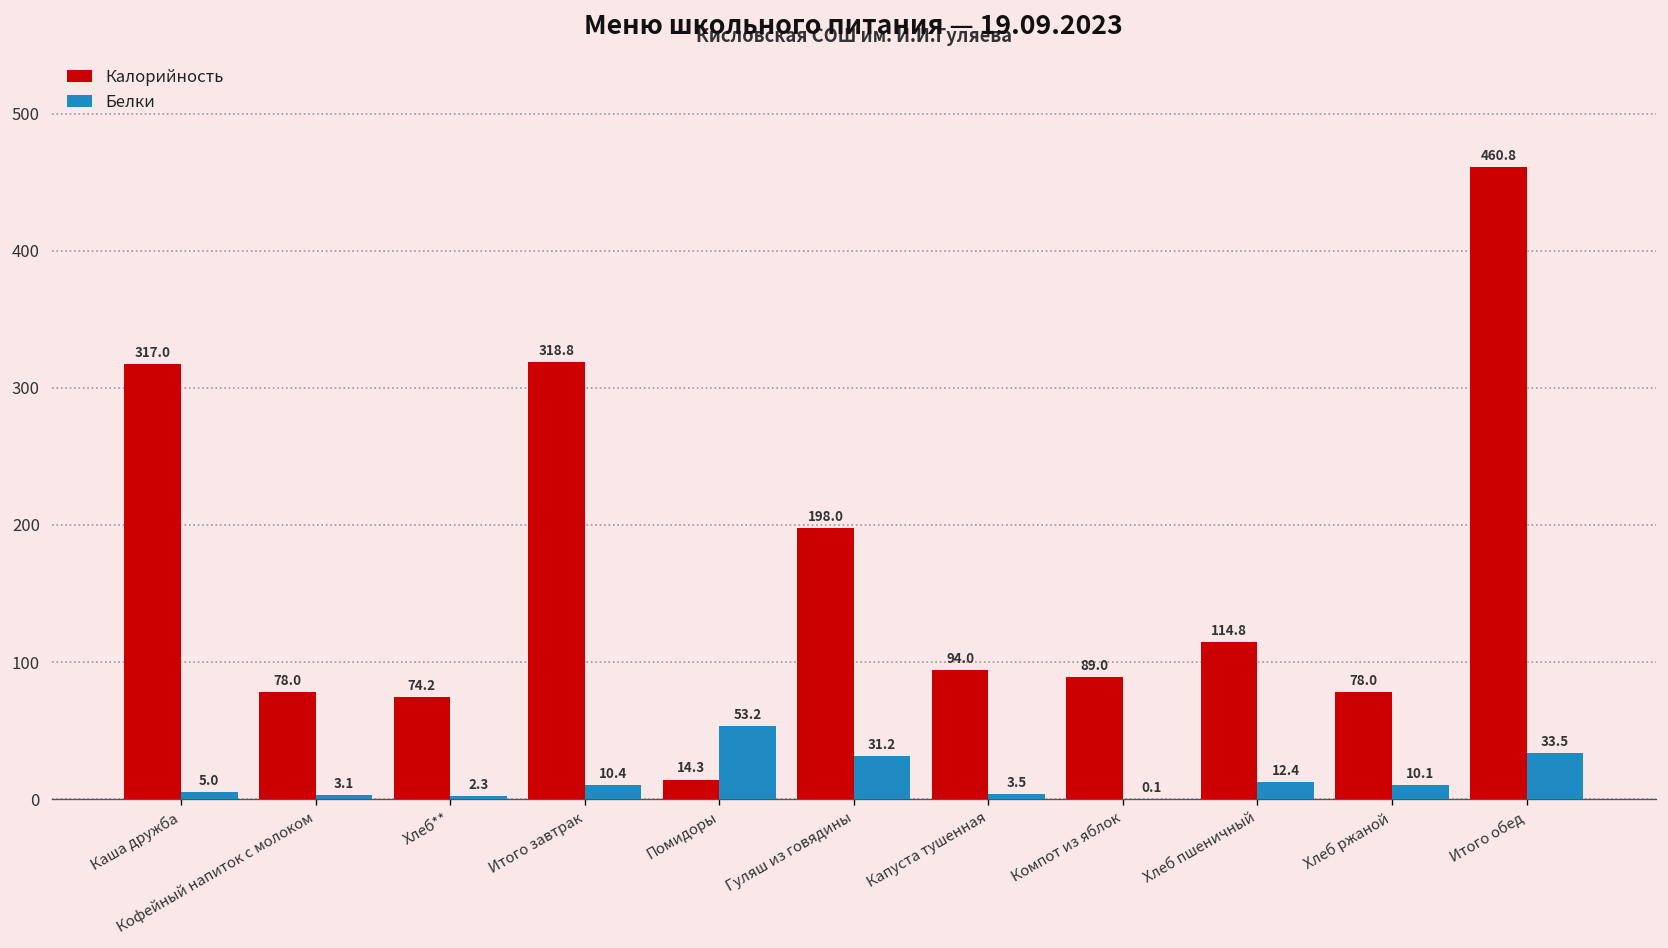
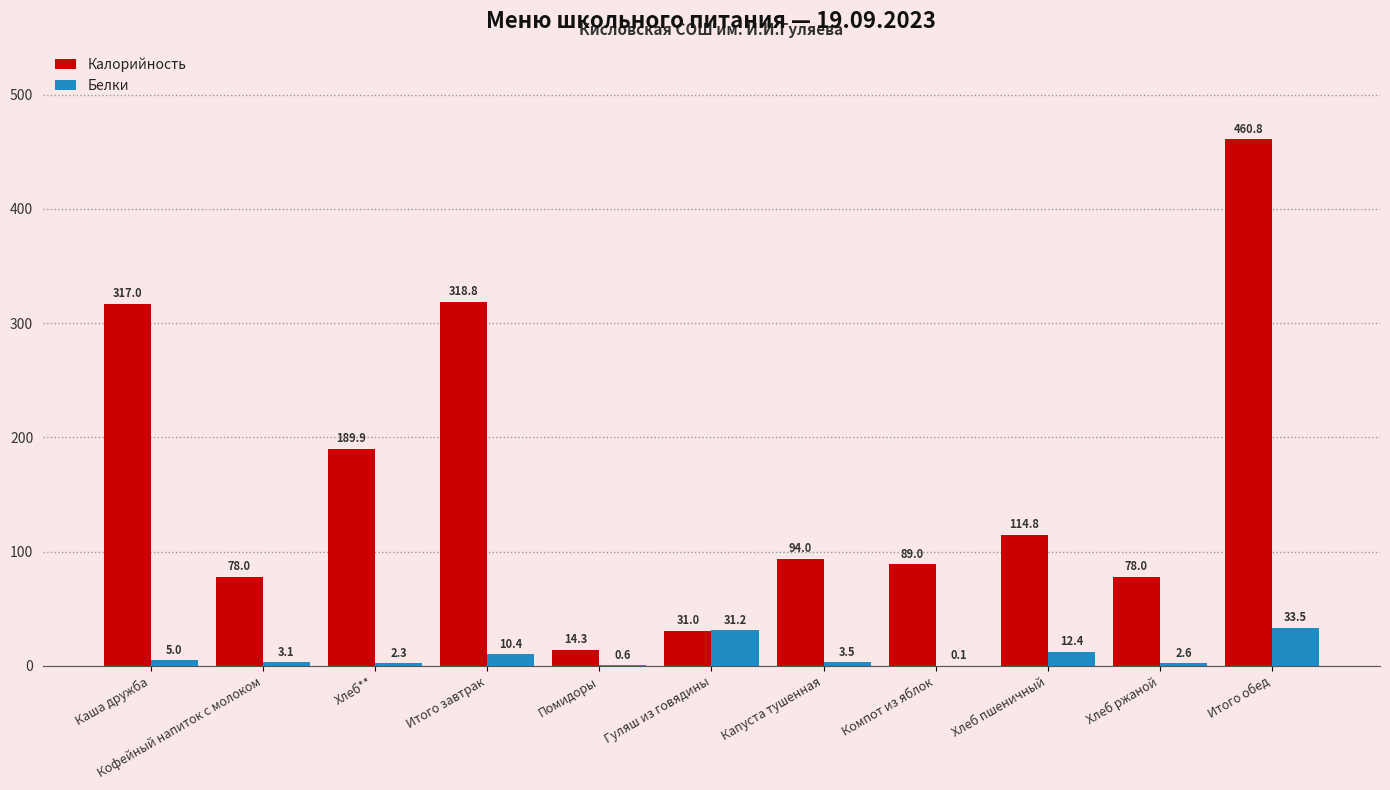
Калорийность, Хлеб**: 74.2 -> 189.9
Белки, Помидоры: 53.2 -> 0.6
Калорийность, Гуляш из говядины: 198.0 -> 31.0
Белки, Хлеб ржаной: 10.1 -> 2.6
